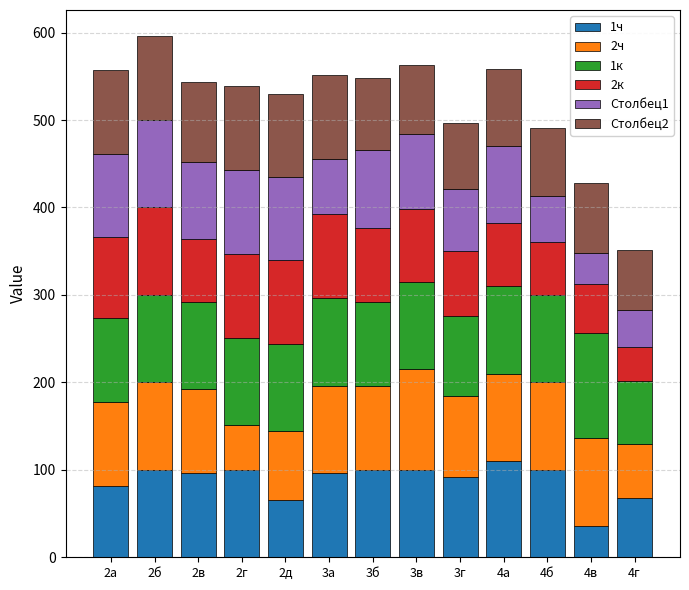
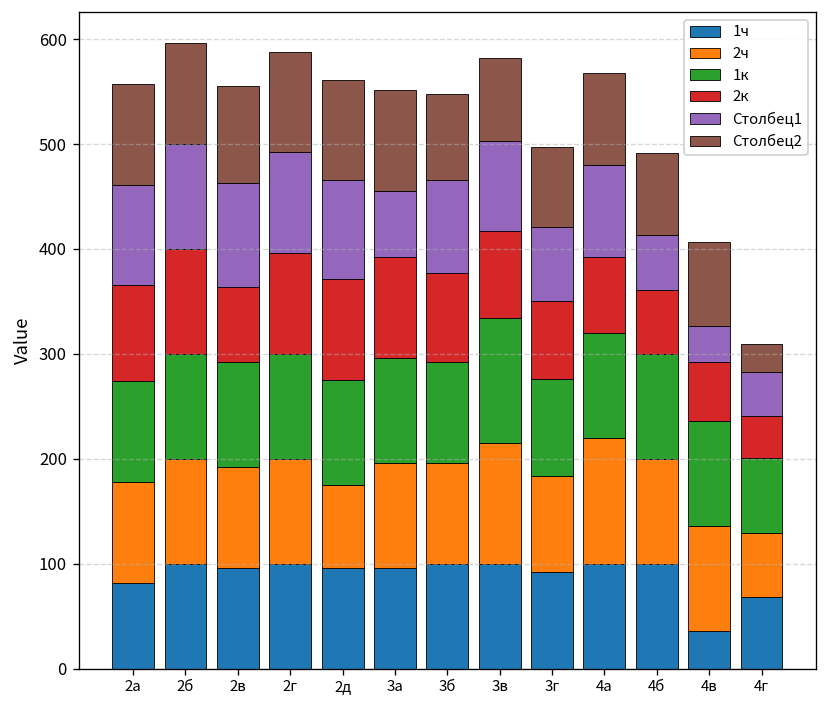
Столбец1, 2в: 90 -> 100
2ч, 2г: 50 -> 100
1ч, 2д: 70 -> 100
1к, 3в: 100 -> 120
1ч, 4а: 110 -> 100
2ч, 4а: 100 -> 120
1к, 4в: 120 -> 100
Столбец2, 4г: 70 -> 30
